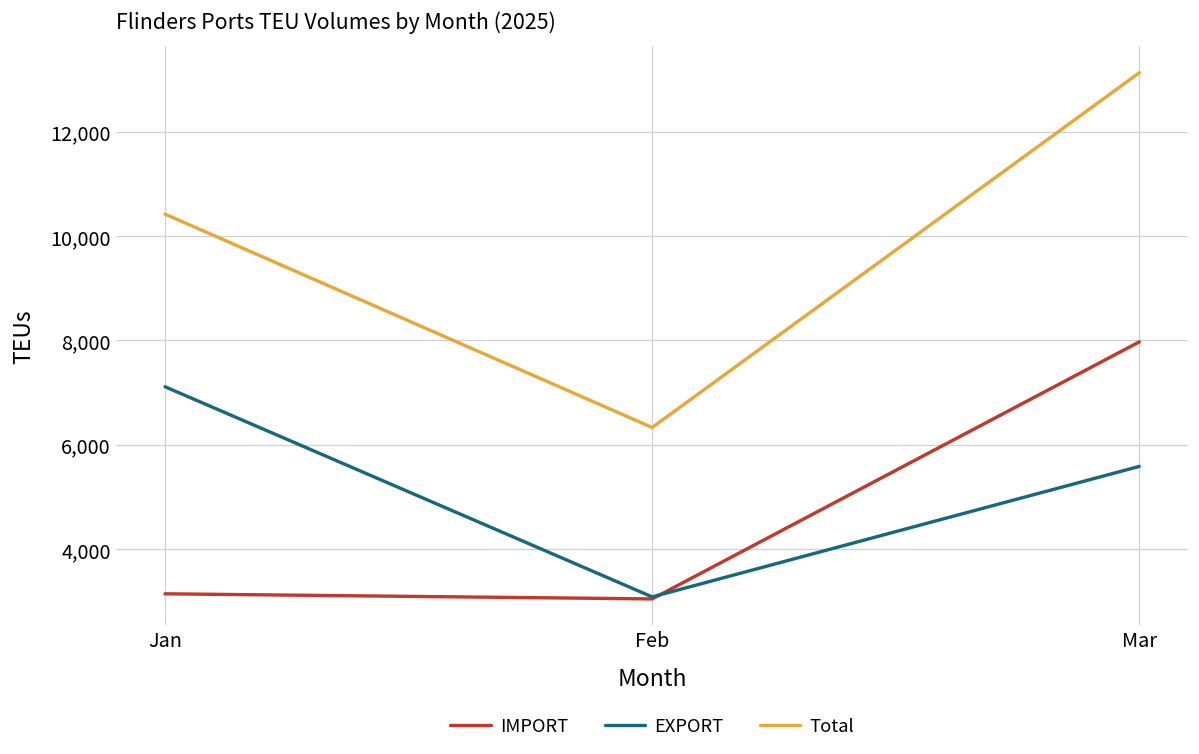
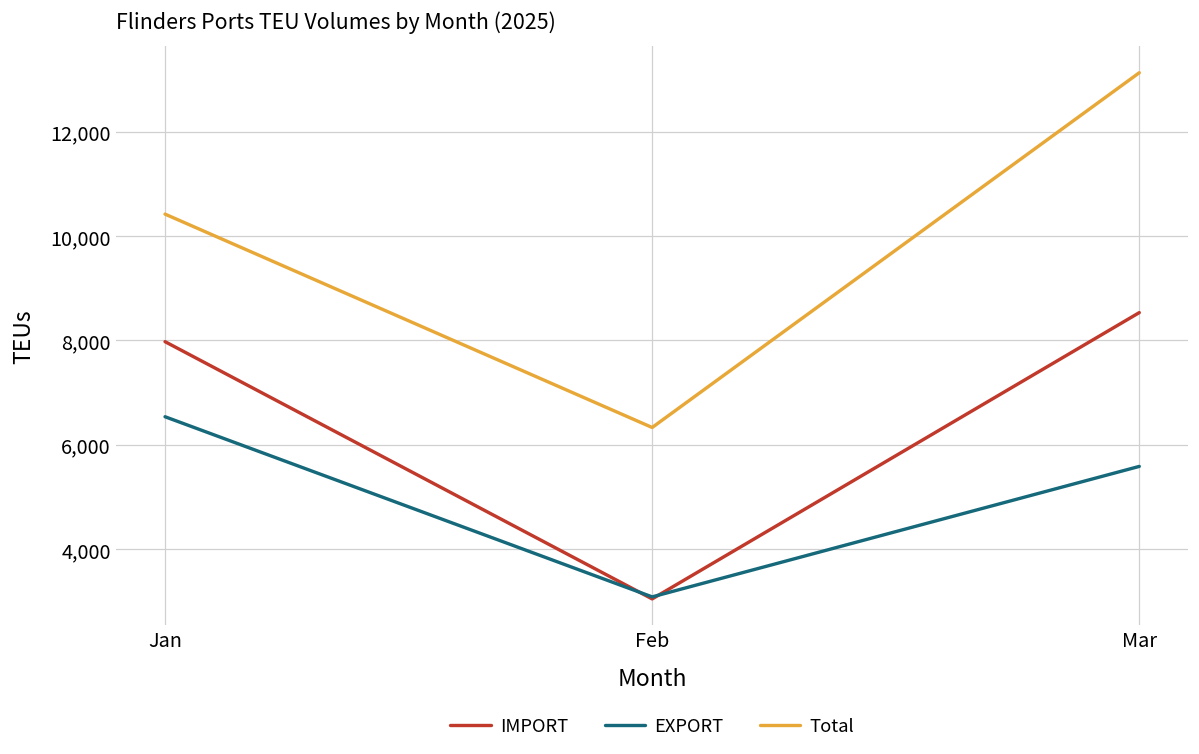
IMPORT, Jan: 3,100 -> 8,000
EXPORT, Jan: 7,100 -> 6,500
IMPORT, Mar: 8,000 -> 8,500
